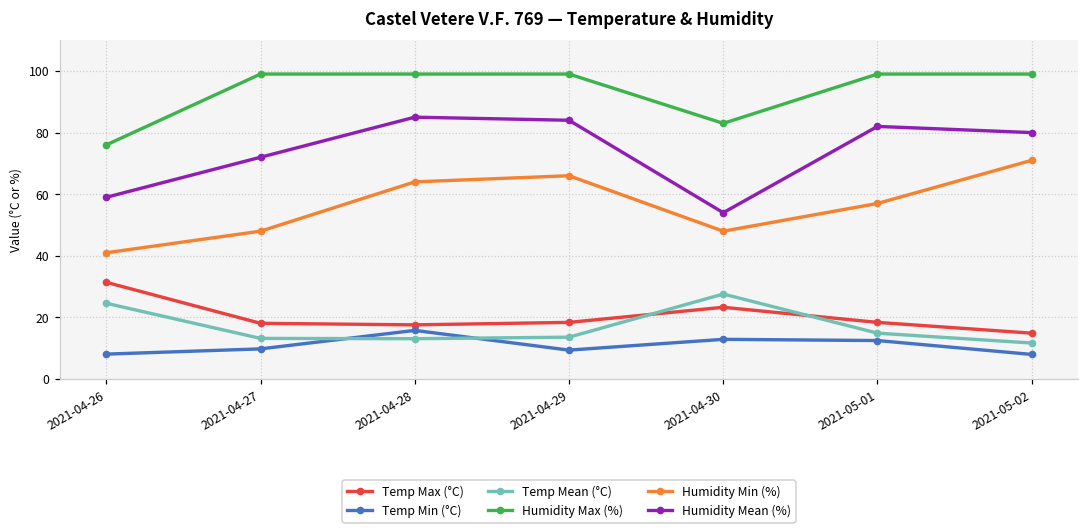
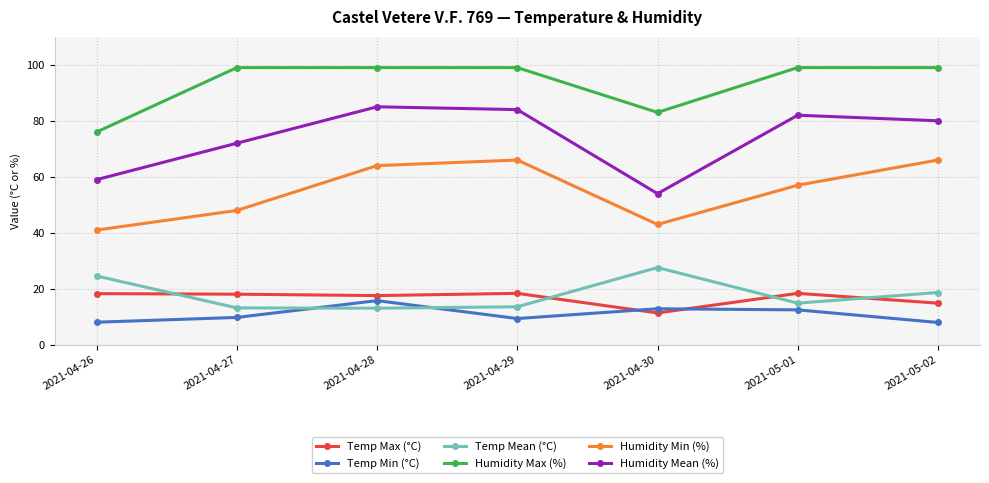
Temp Max (°C), 2021-04-26: 31 -> 18
Temp Max (°C), 2021-04-30: 23 -> 11
Humidity Min (%), 2021-04-30: 48 -> 43
Temp Mean (°C), 2021-05-02: 12 -> 19
Humidity Min (%), 2021-05-02: 71 -> 66
